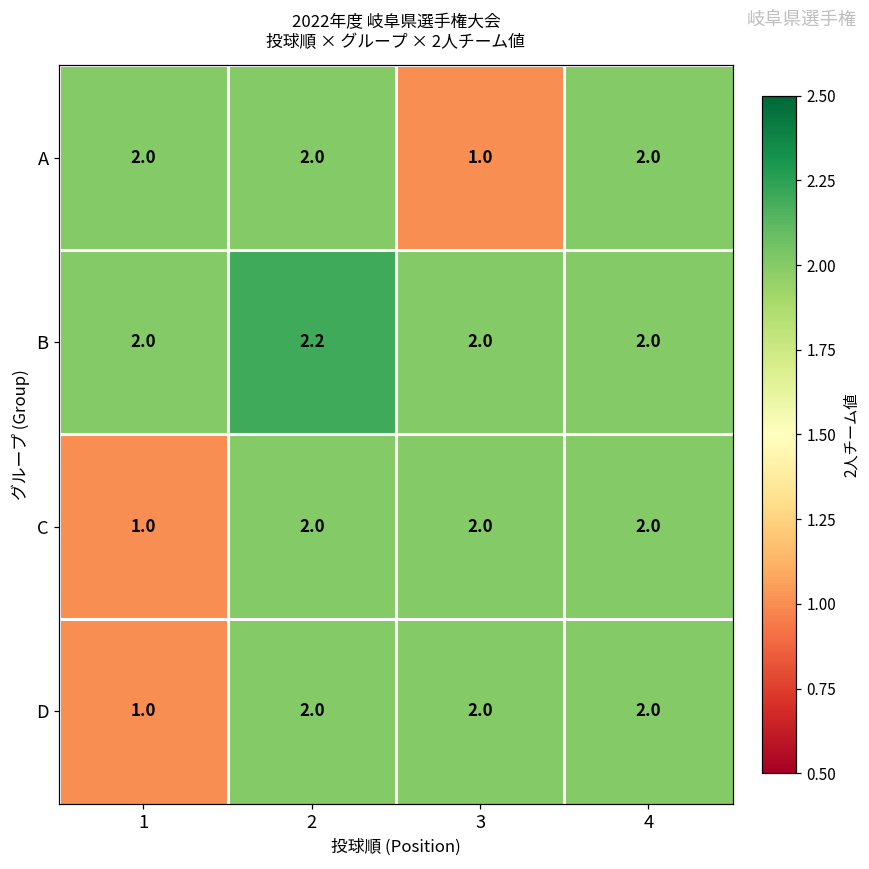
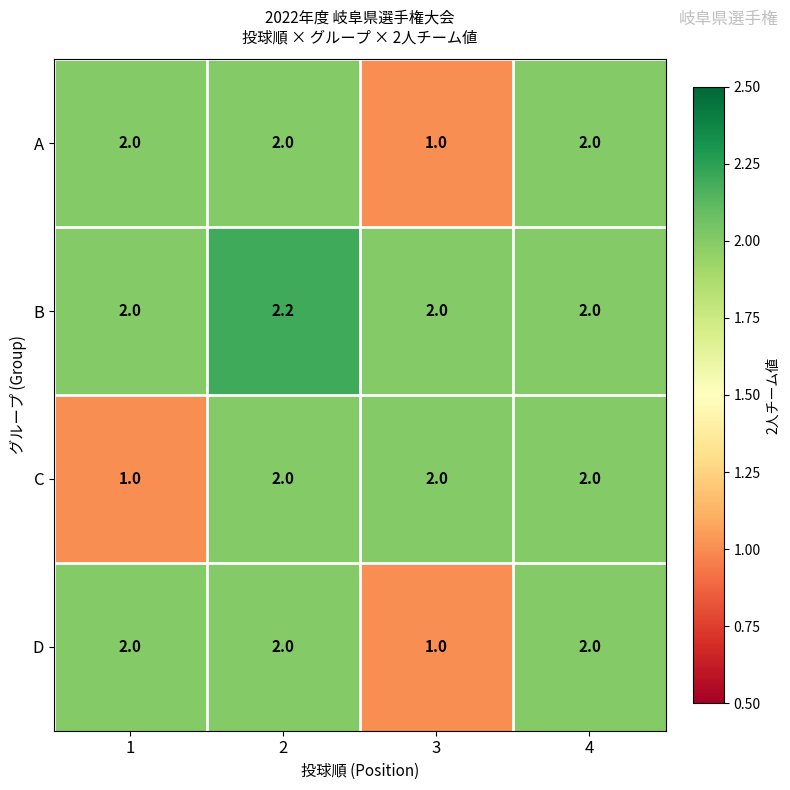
D, 1: 1.0 -> 2.0
D, 3: 2.0 -> 1.0
